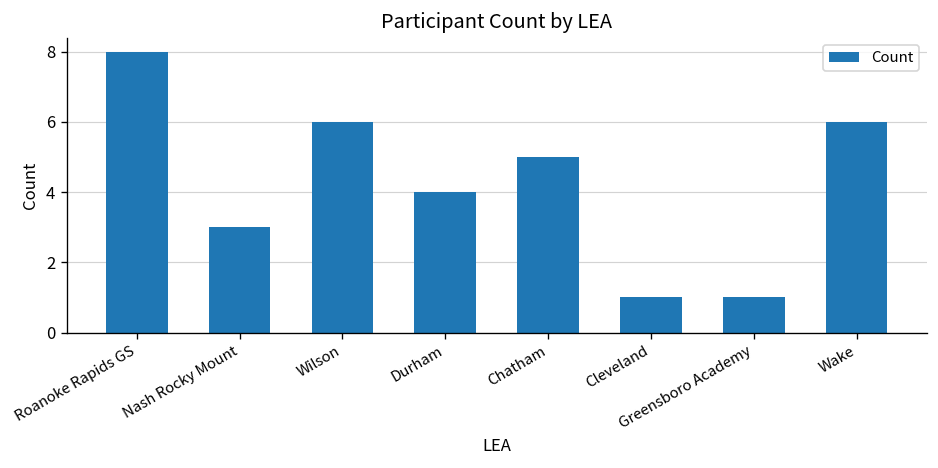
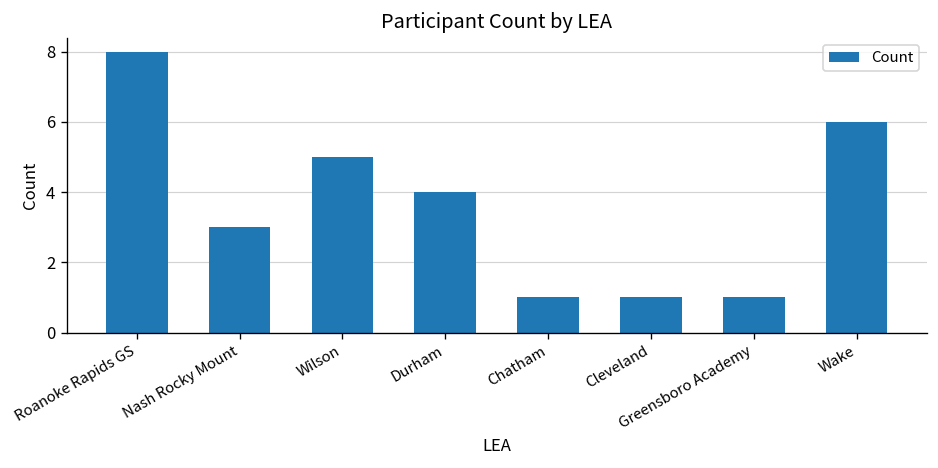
Wilson: 6 -> 5
Chatham: 5 -> 1
